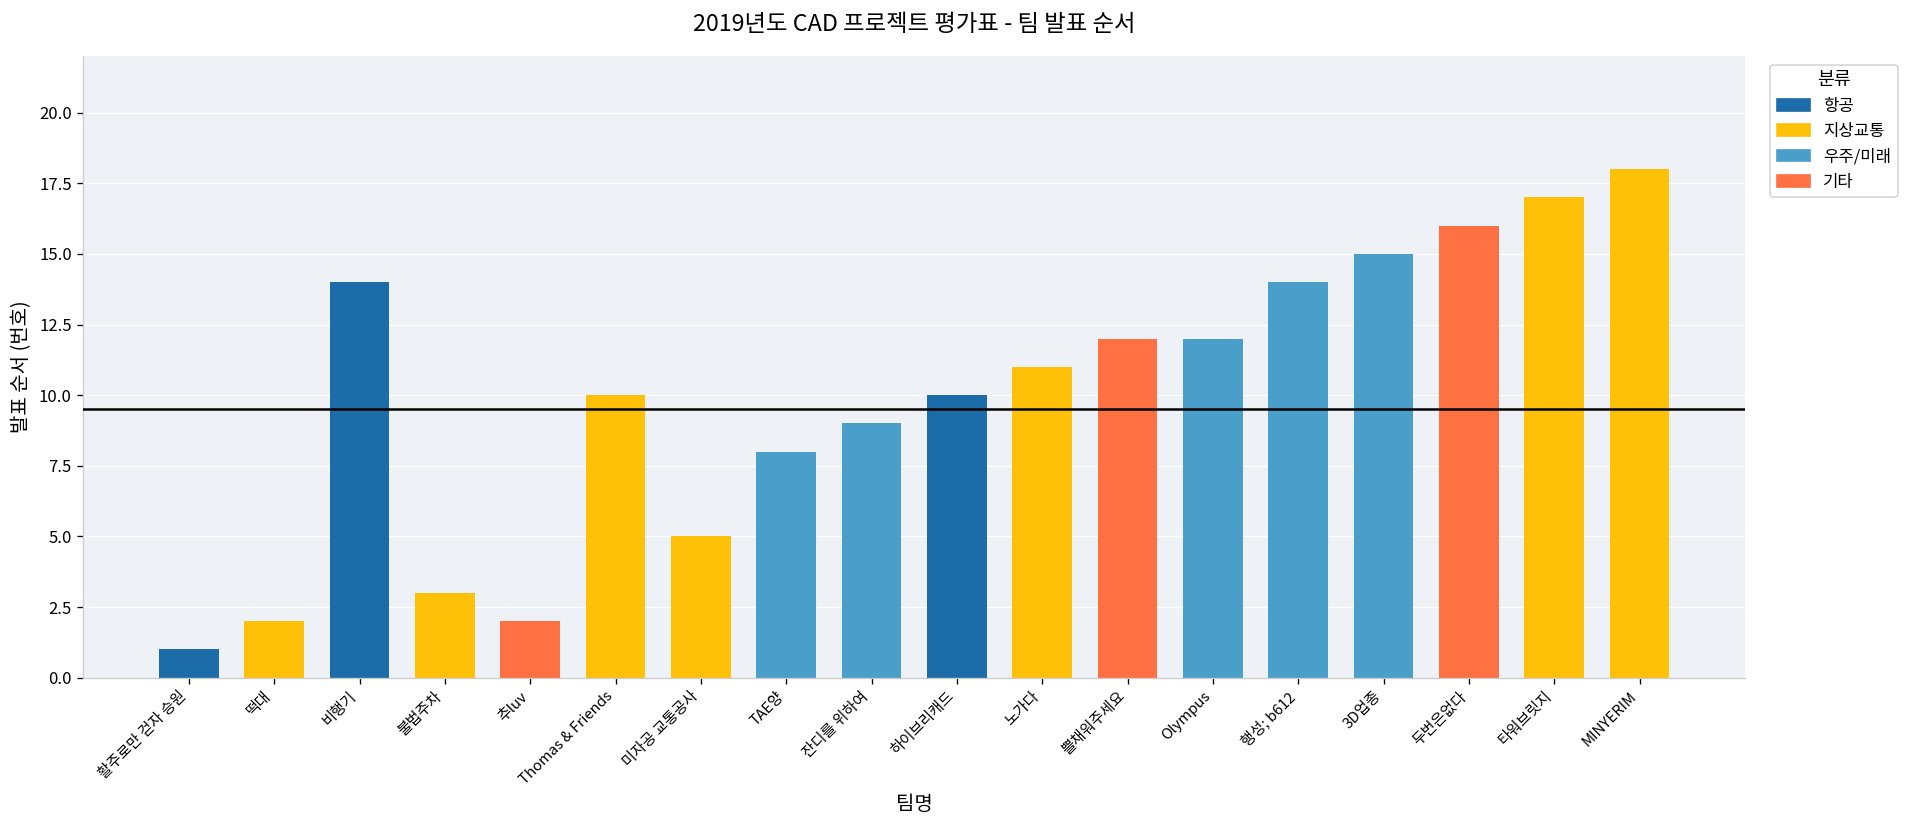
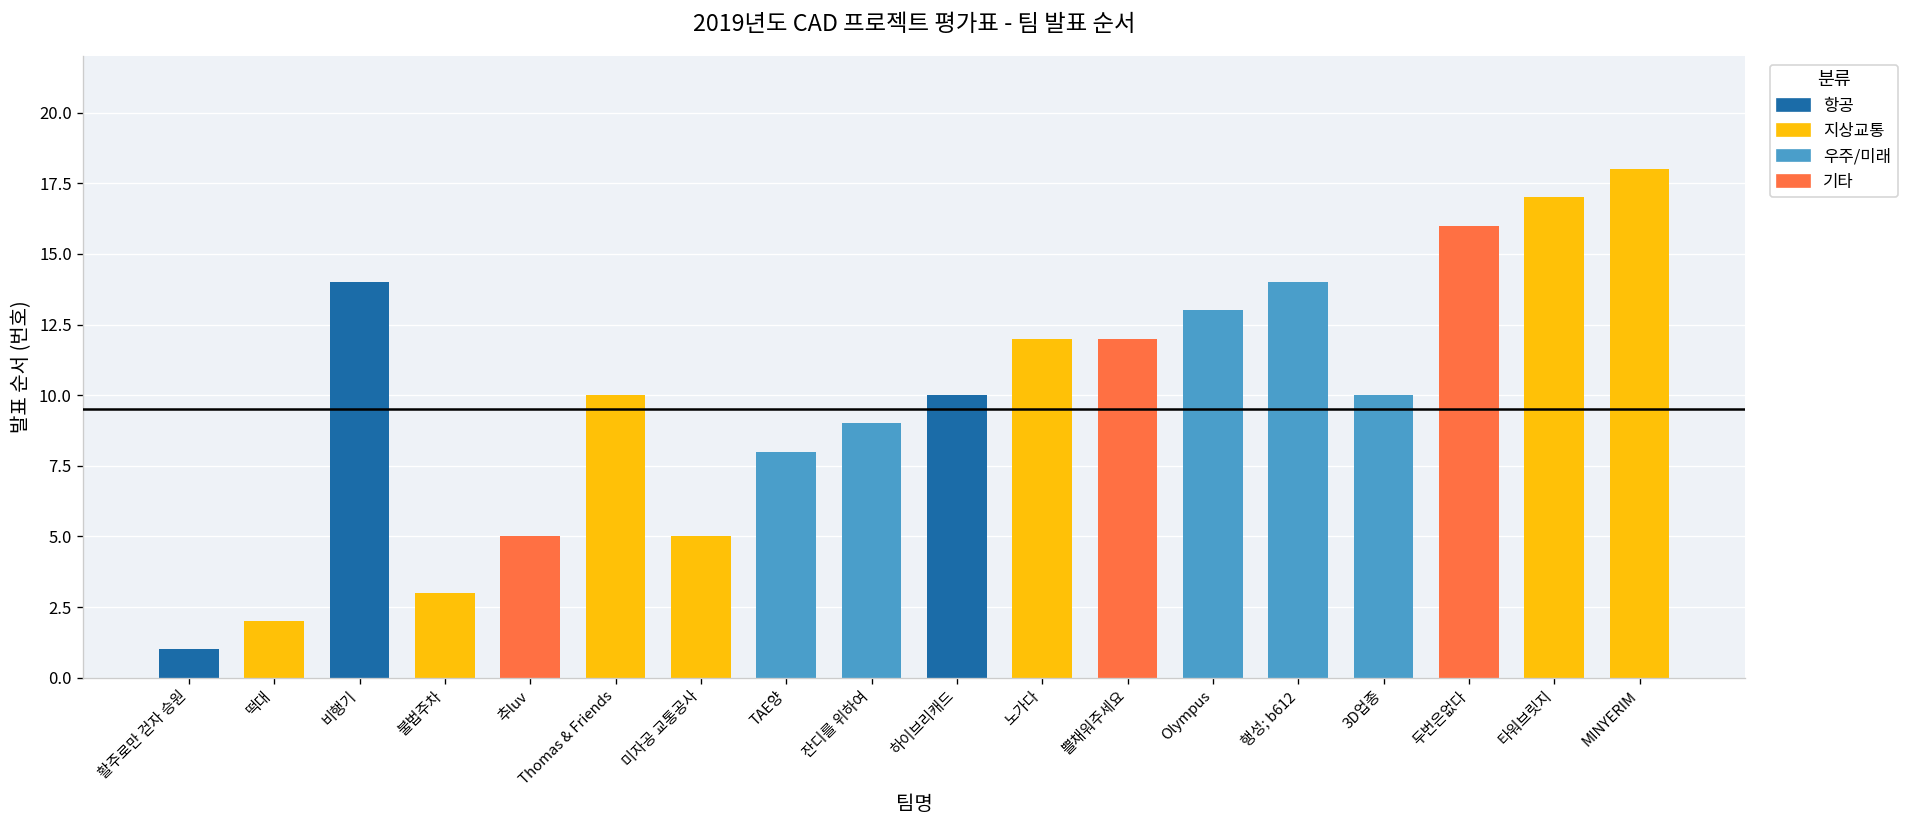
추luv: 2 -> 5
노가다: 11 -> 12
Olympus: 12 -> 13
3D업종: 15 -> 10
